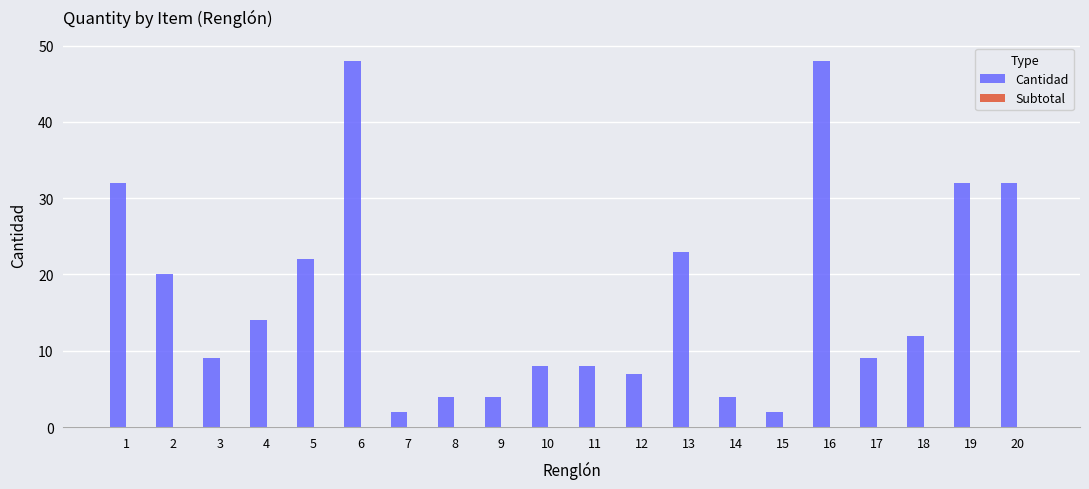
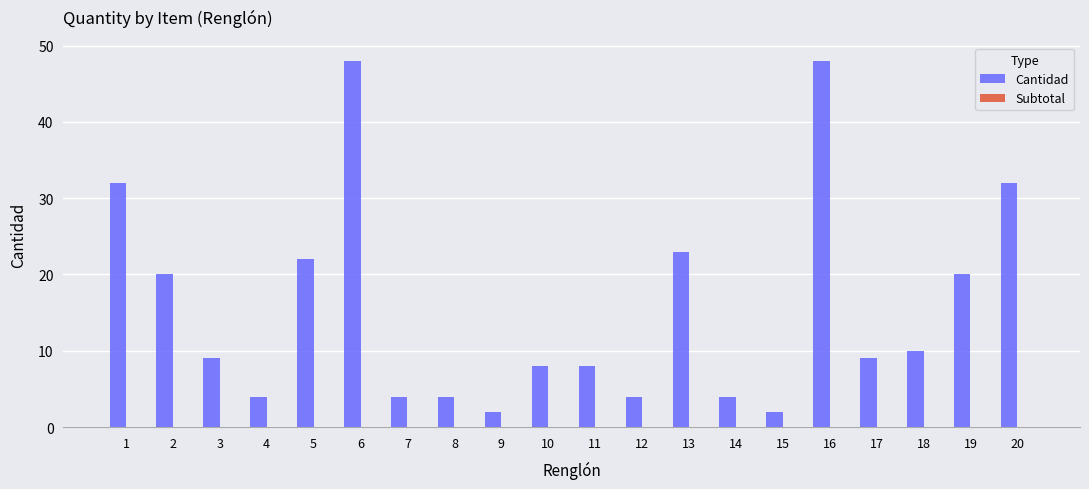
Cantidad, 4: 14 -> 4
Cantidad, 7: 2 -> 4
Cantidad, 9: 4 -> 2
Cantidad, 12: 7 -> 4
Cantidad, 18: 12 -> 10
Cantidad, 19: 32 -> 20
